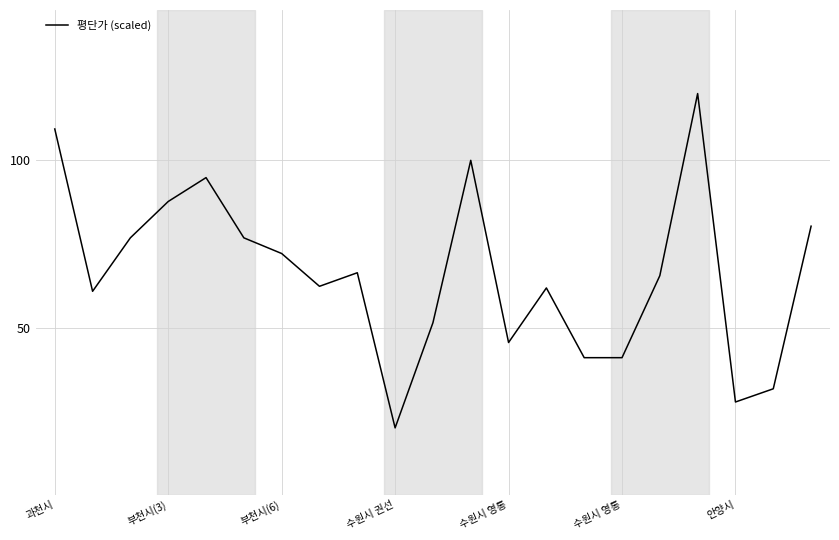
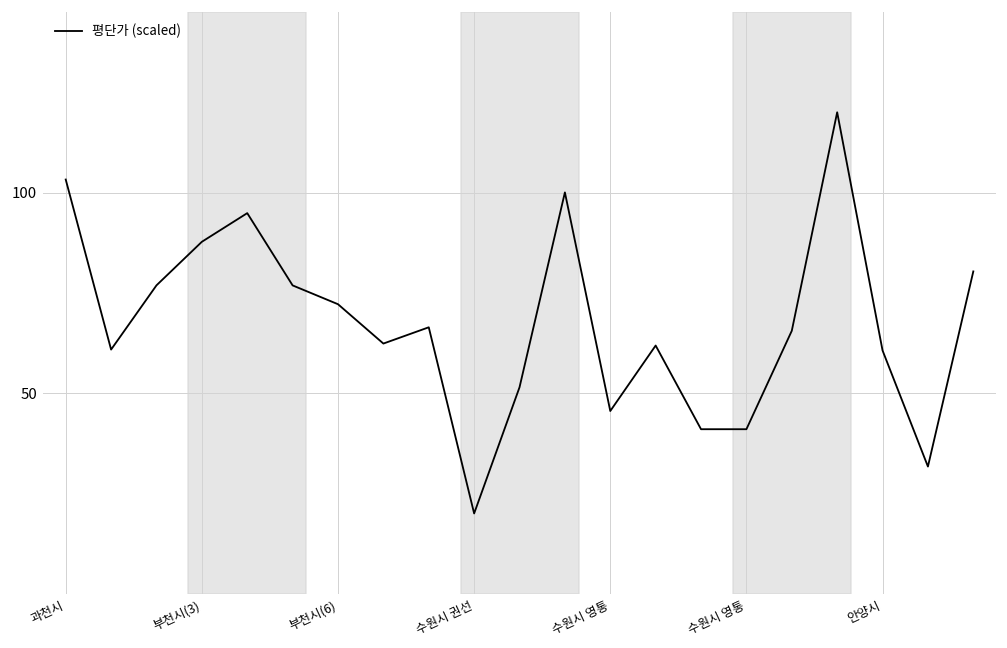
과천시: 109 -> 103
안양시: 28 -> 61
